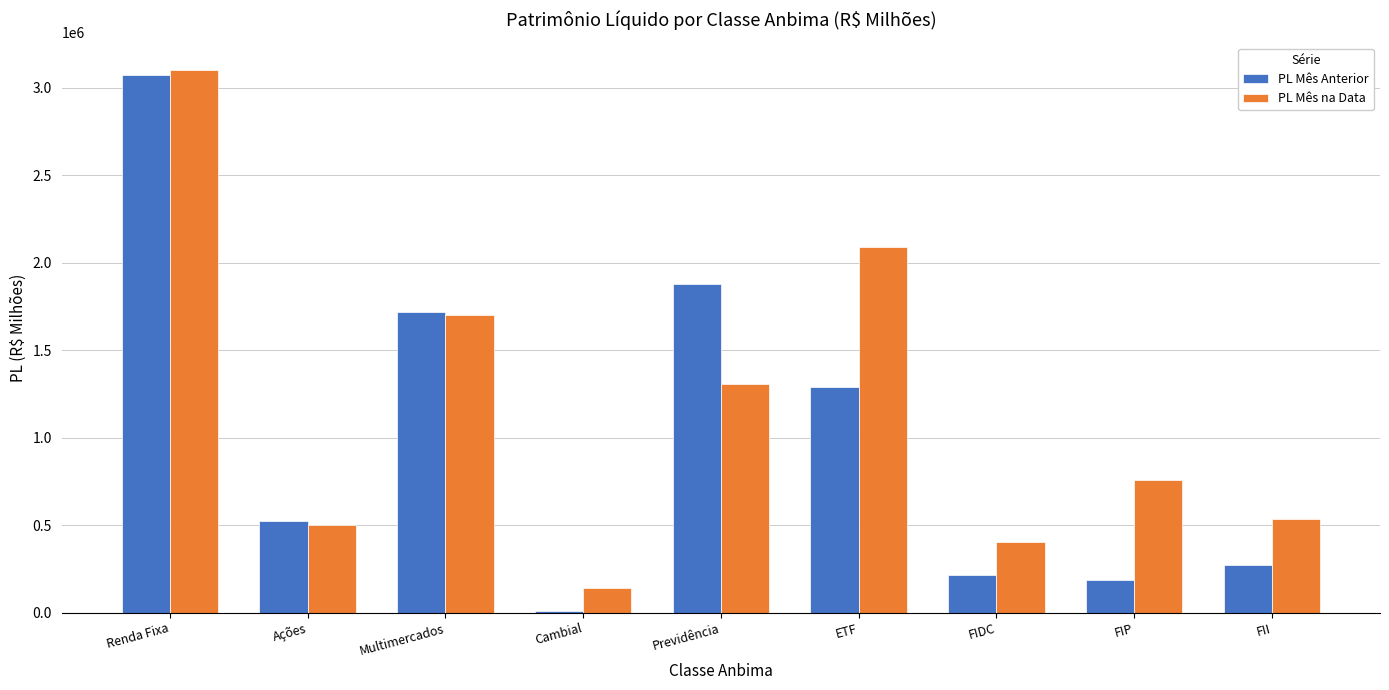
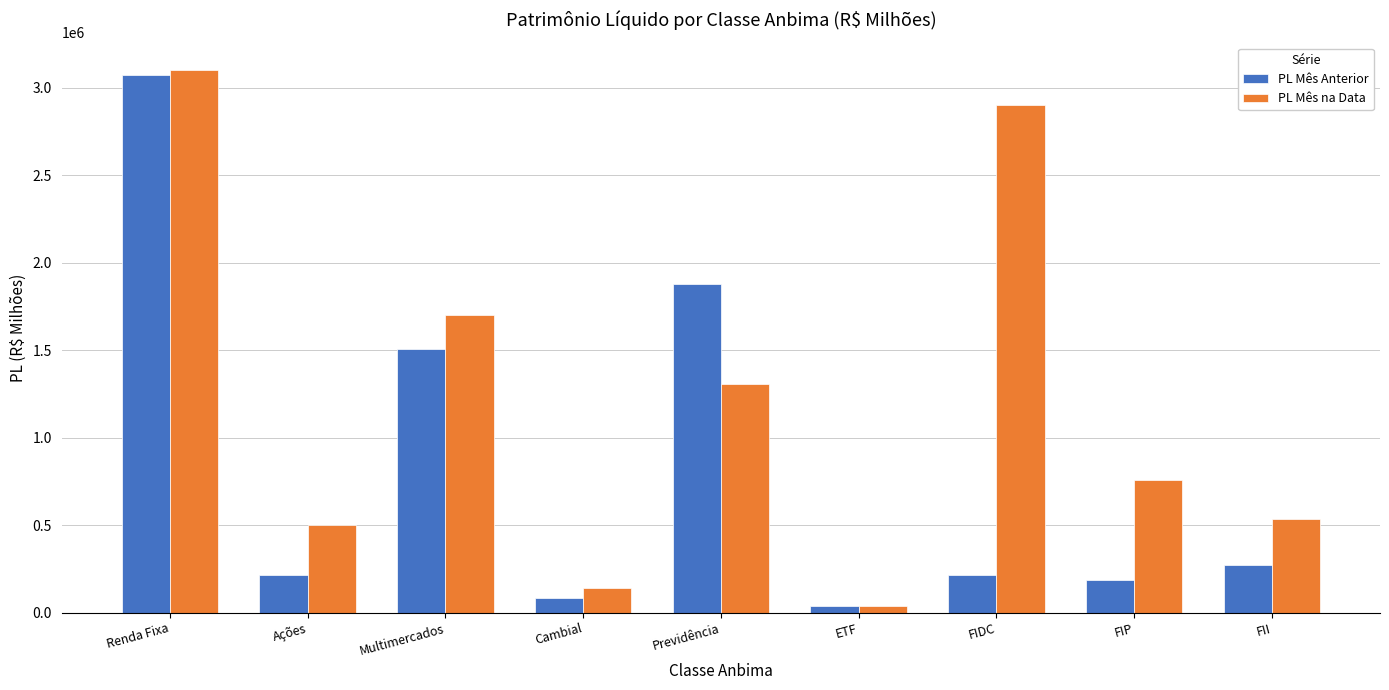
PL Mês Anterior, Ações: 520000 -> 220000
PL Mês Anterior, Multimercados: 1720000 -> 1510000
PL Mês Anterior, Cambial: 10000 -> 80000
PL Mês Anterior, ETF: 1290000 -> 40000
PL Mês na Data, ETF: 2090000 -> 40000
PL Mês na Data, FIDC: 410000 -> 2900000
